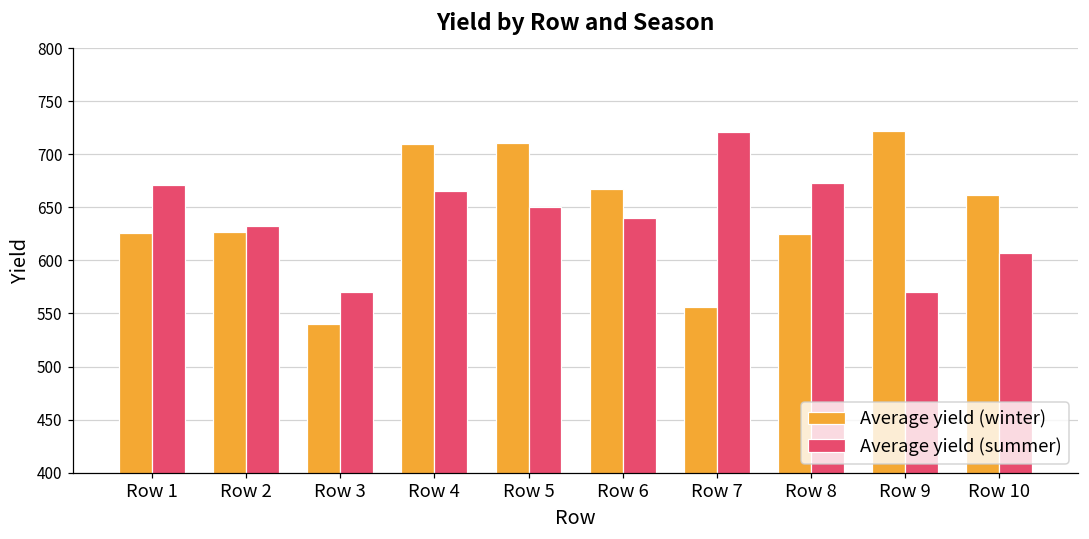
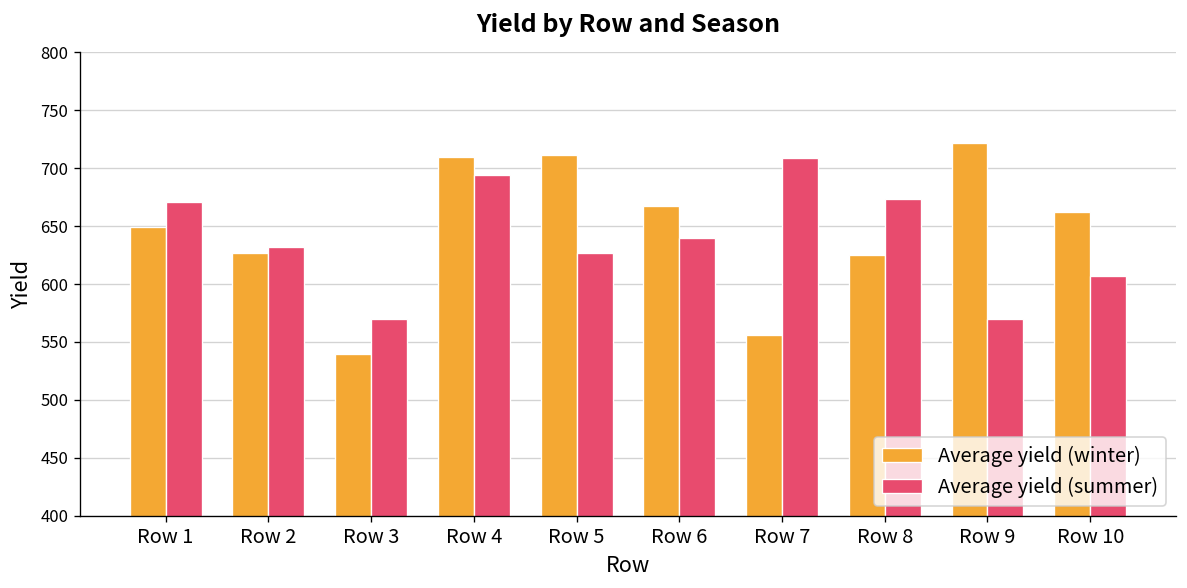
Average yield (winter), Row 1: 630 -> 650
Average yield (summer), Row 4: 670 -> 690
Average yield (summer), Row 5: 650 -> 630
Average yield (summer), Row 7: 720 -> 710
